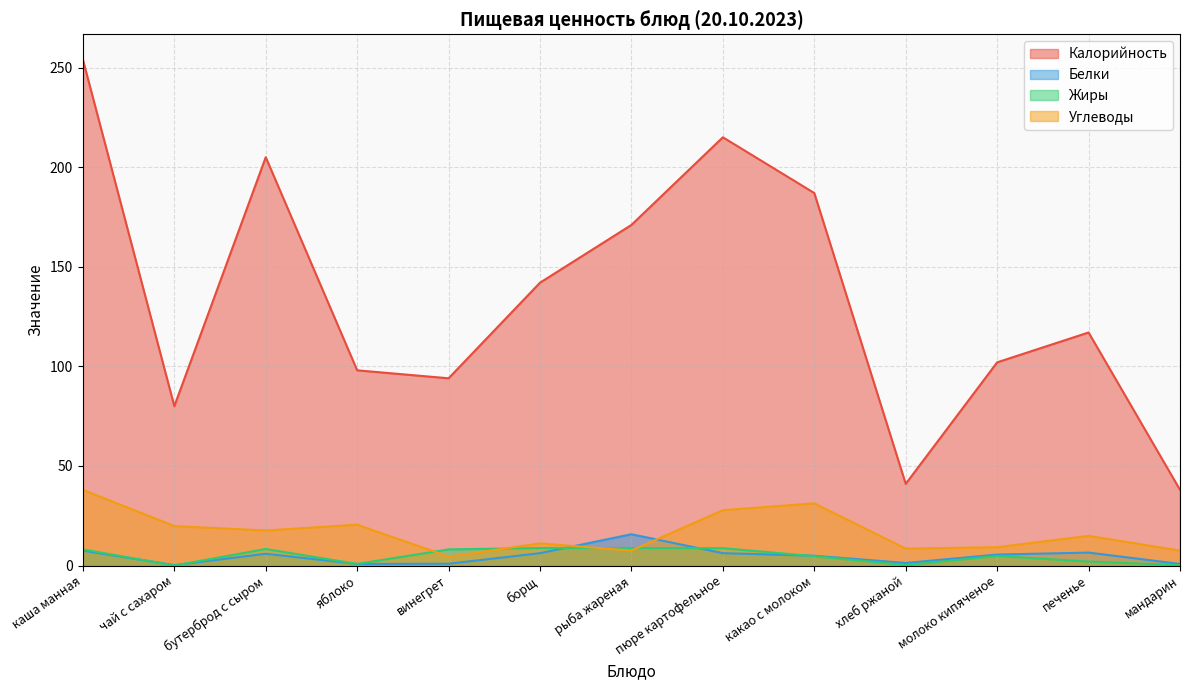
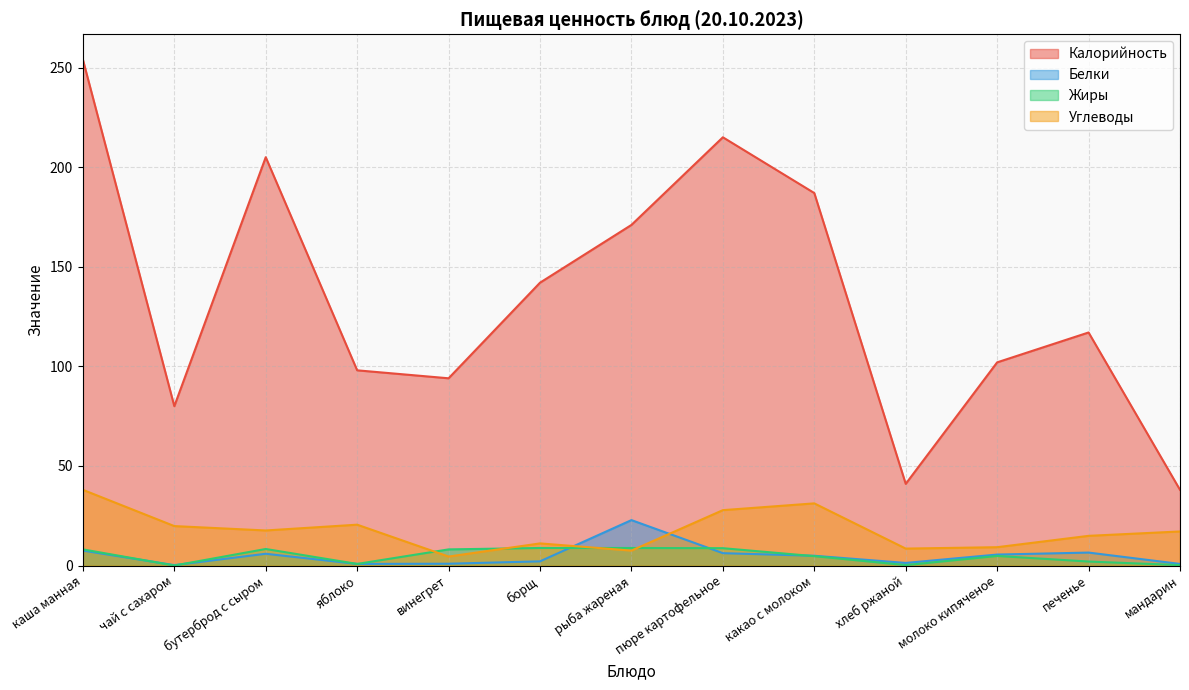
Белки, борщ: 6 -> 2
Белки, рыба жареная: 16 -> 23
Углеводы, мандарин: 8 -> 17
